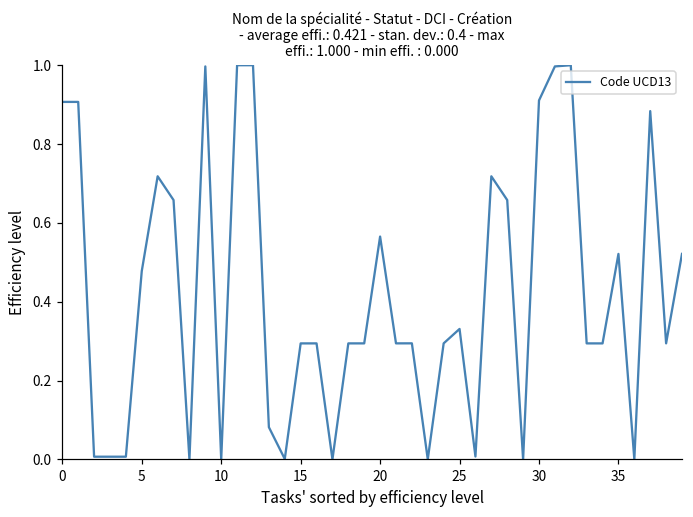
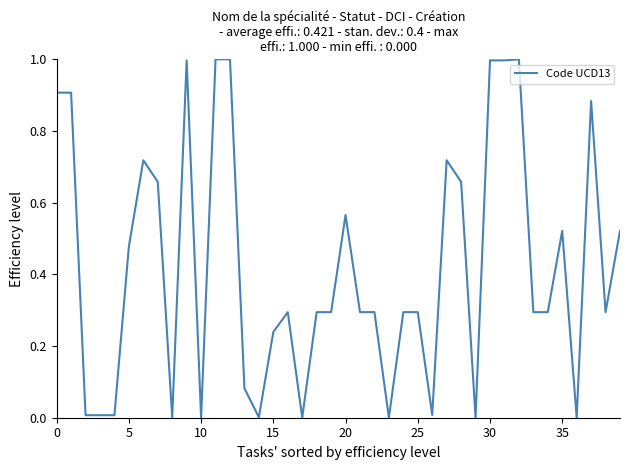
15: 0.29 -> 0.24
25: 0.33 -> 0.29
30: 0.91 -> 1.00
